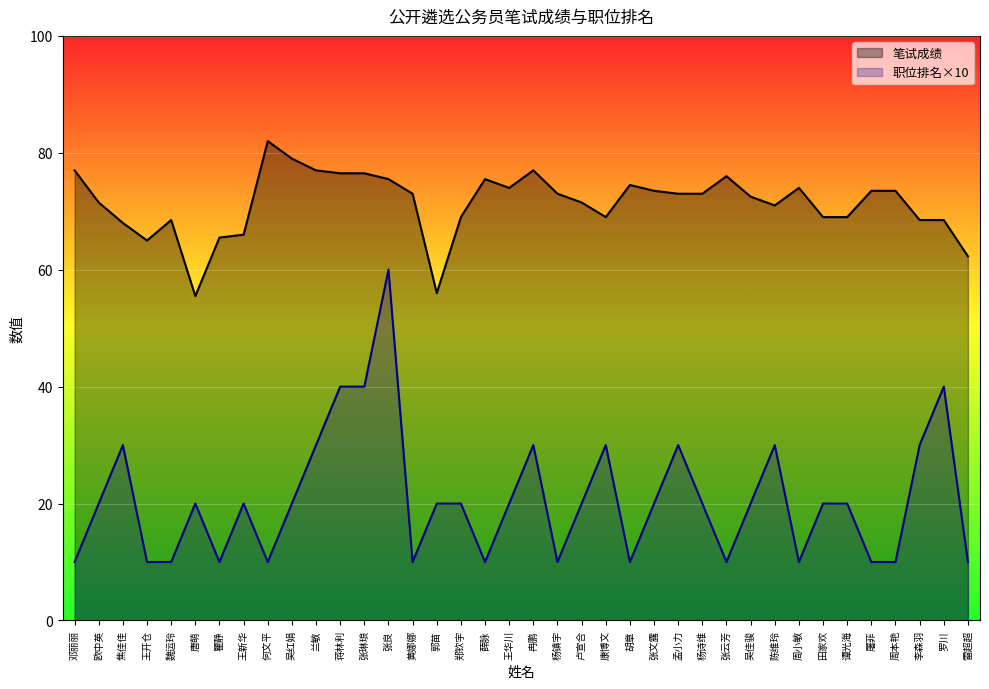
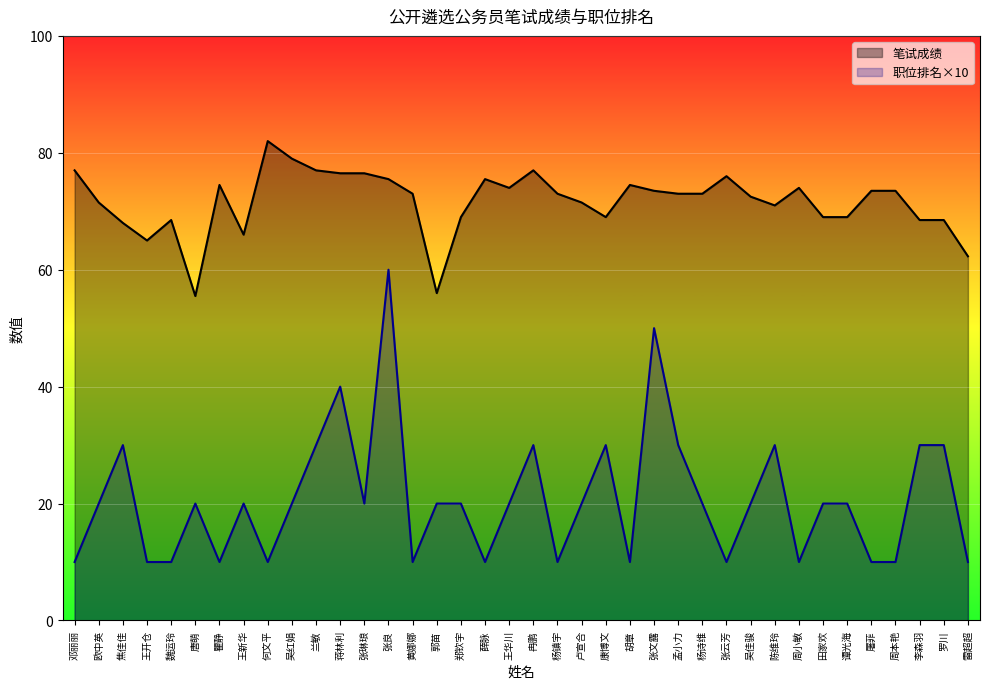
笔试成绩, 瞿静: 66 -> 75
职位排名×10, 张琳琅: 40 -> 20
职位排名×10, 张文露: 20 -> 50
职位排名×10, 罗川: 40 -> 30
